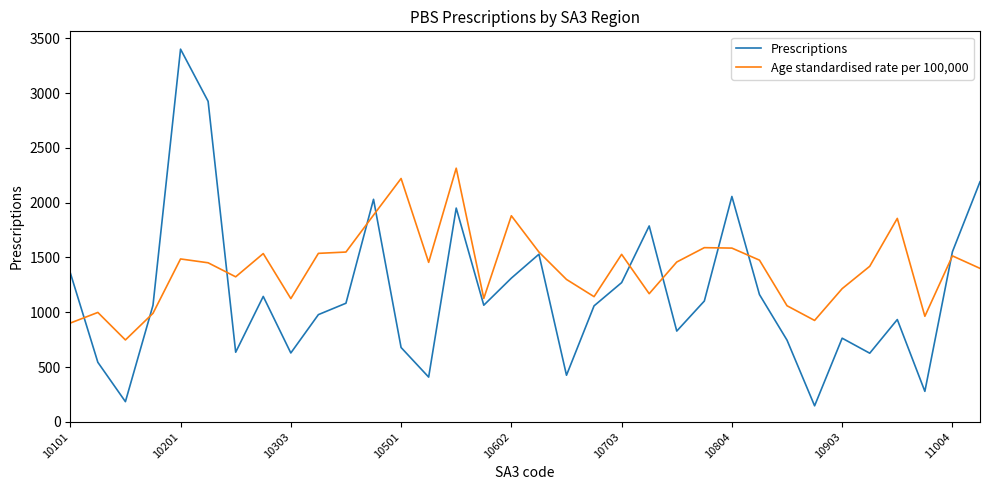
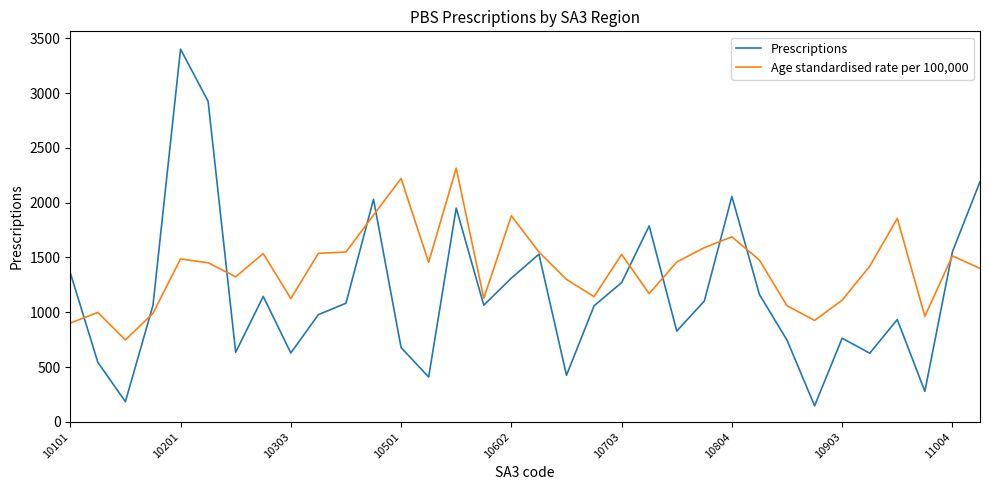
Age standardised rate per 100,000, 10804: 1590 -> 1690
Age standardised rate per 100,000, 10903: 1220 -> 1110
